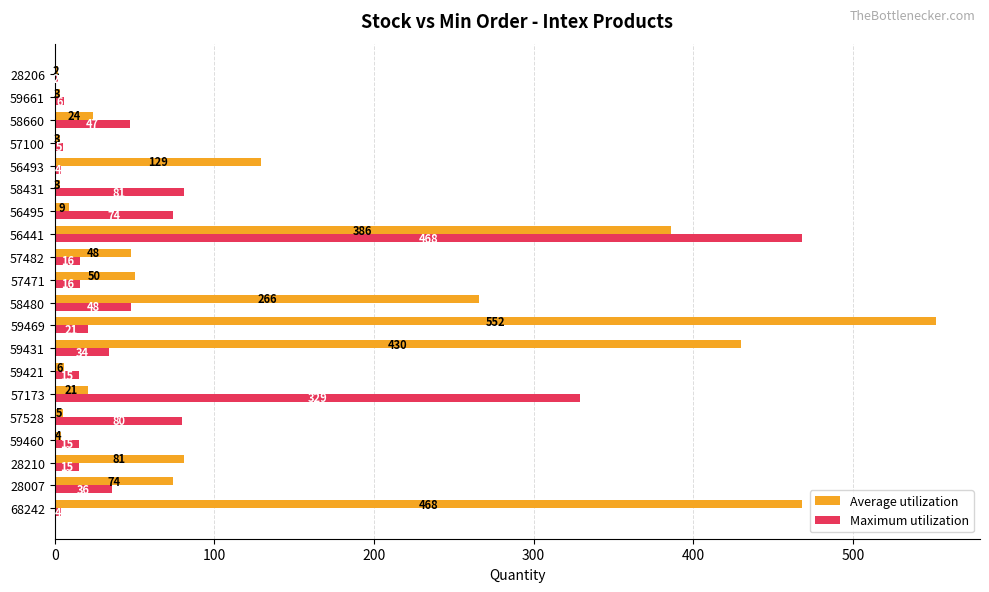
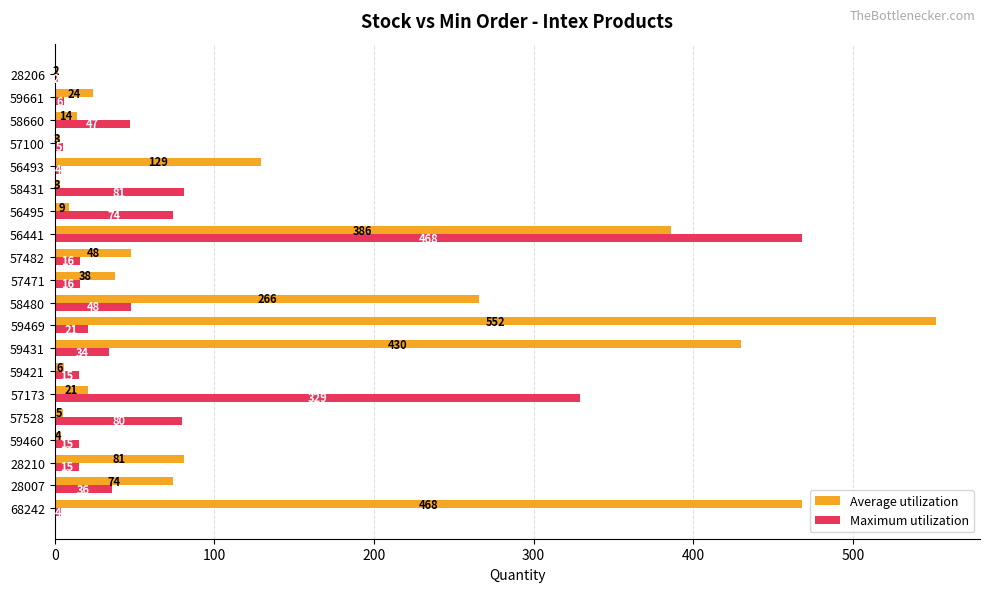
Average utilization, 59661: 3 -> 24
Average utilization, 58660: 24 -> 14
Average utilization, 57471: 50 -> 38
